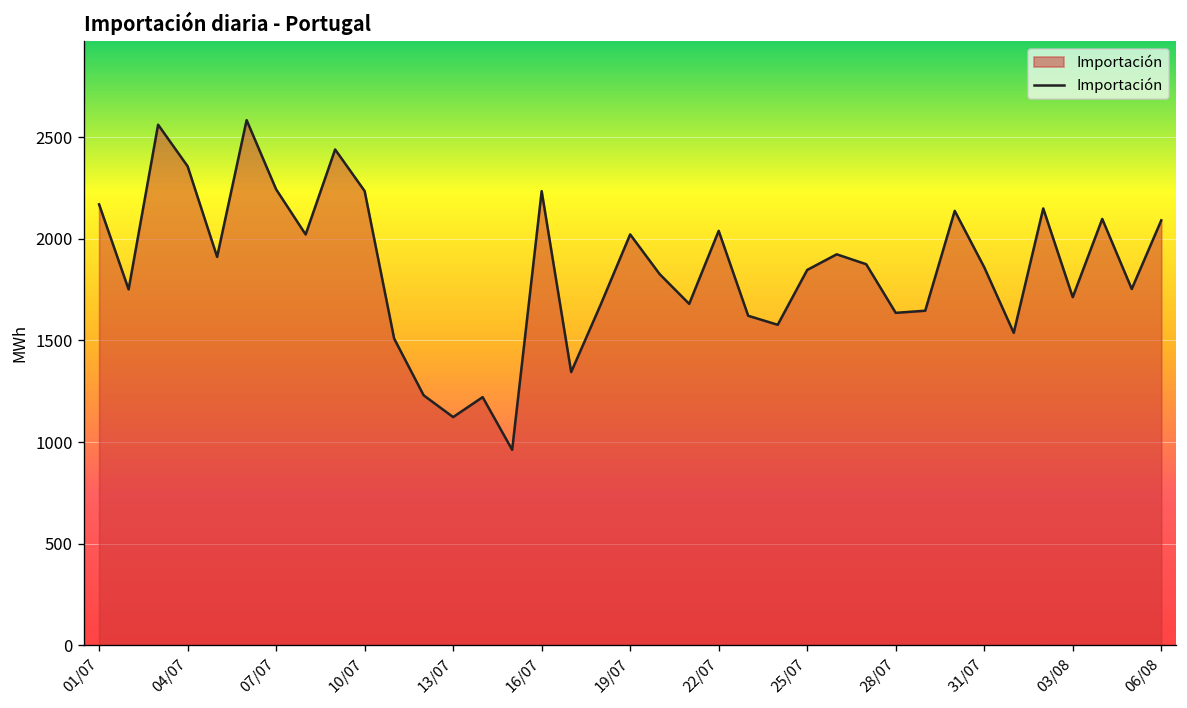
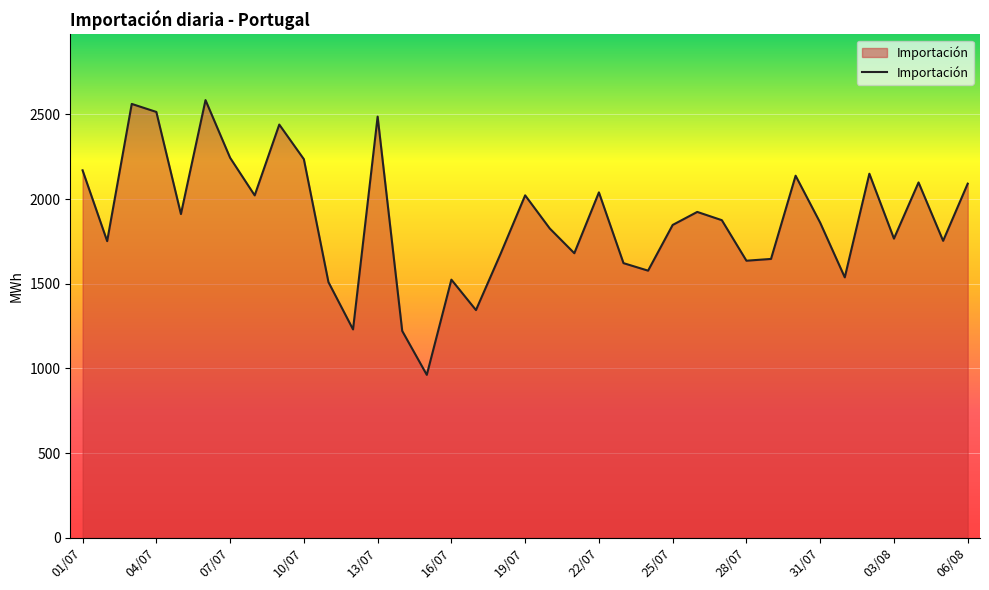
04/07: 2360 -> 2510
13/07: 1120 -> 2490
16/07: 2230 -> 1520
03/08: 1710 -> 1770
